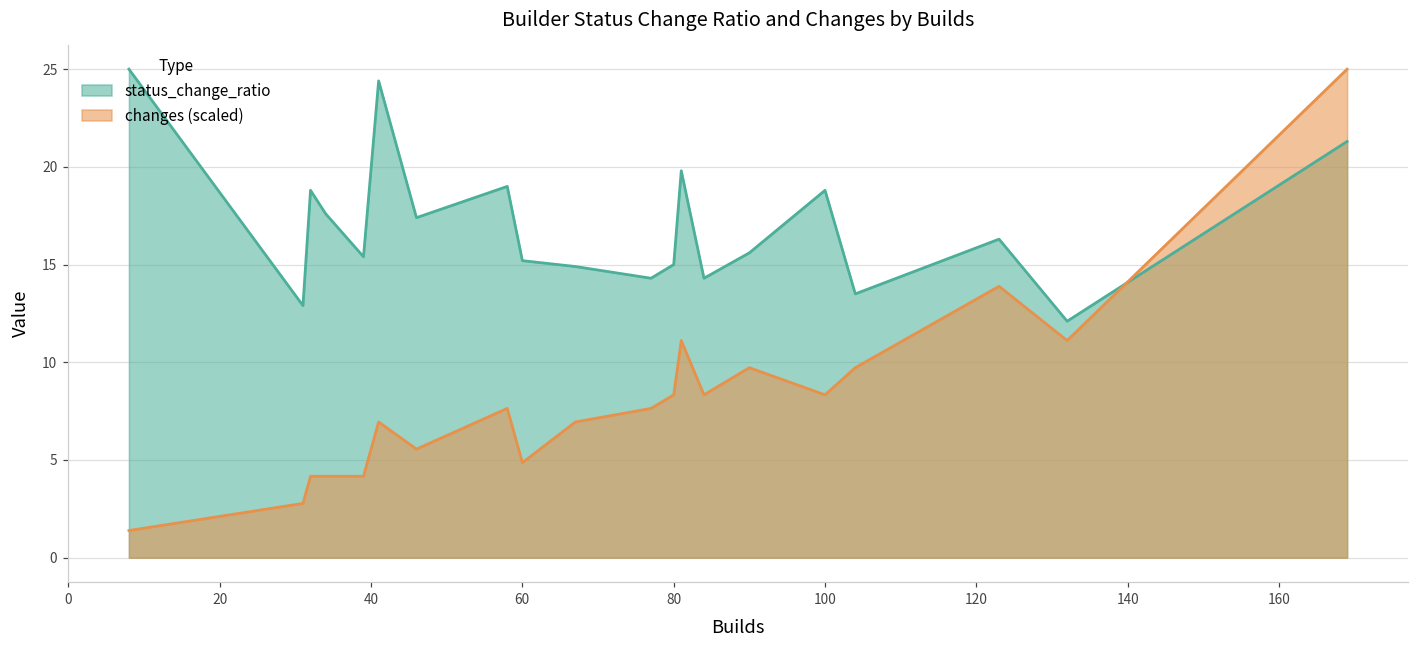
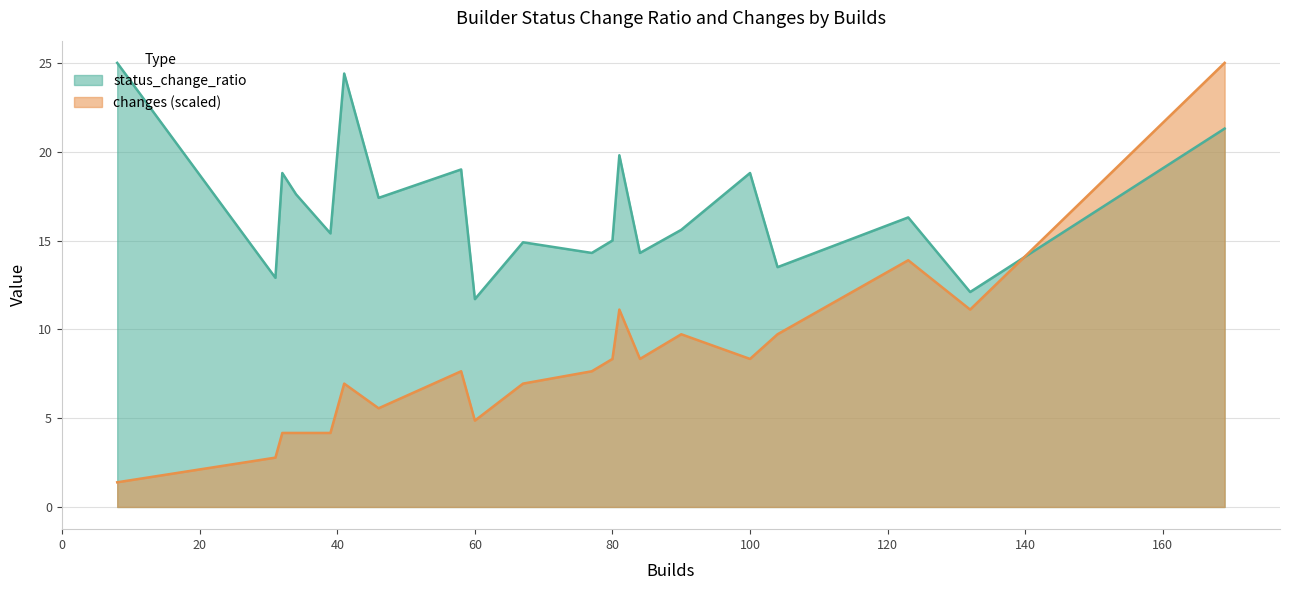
status_change_ratio, 60: 15.2 -> 11.7
